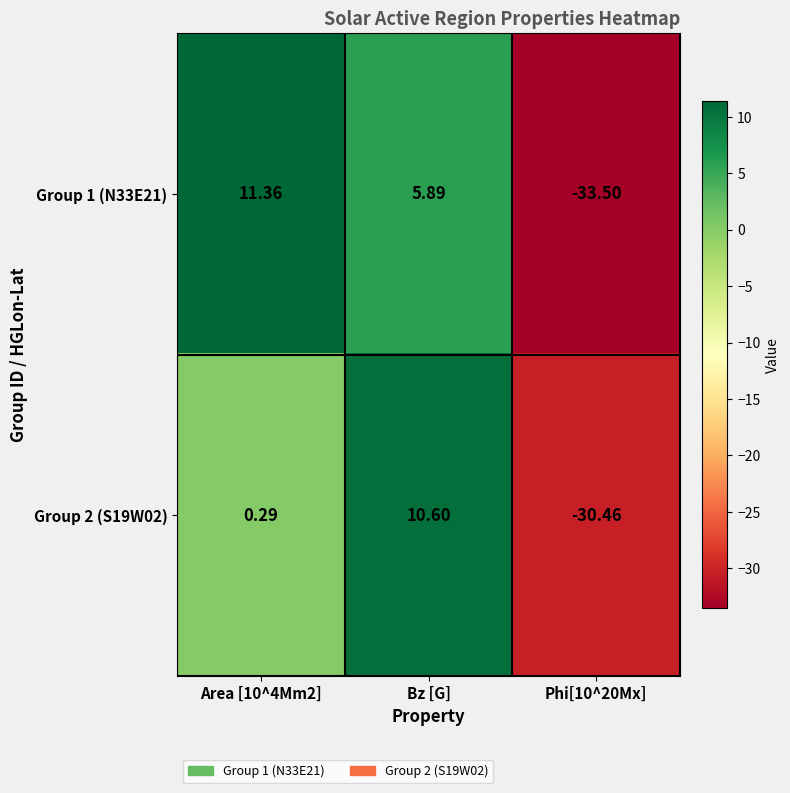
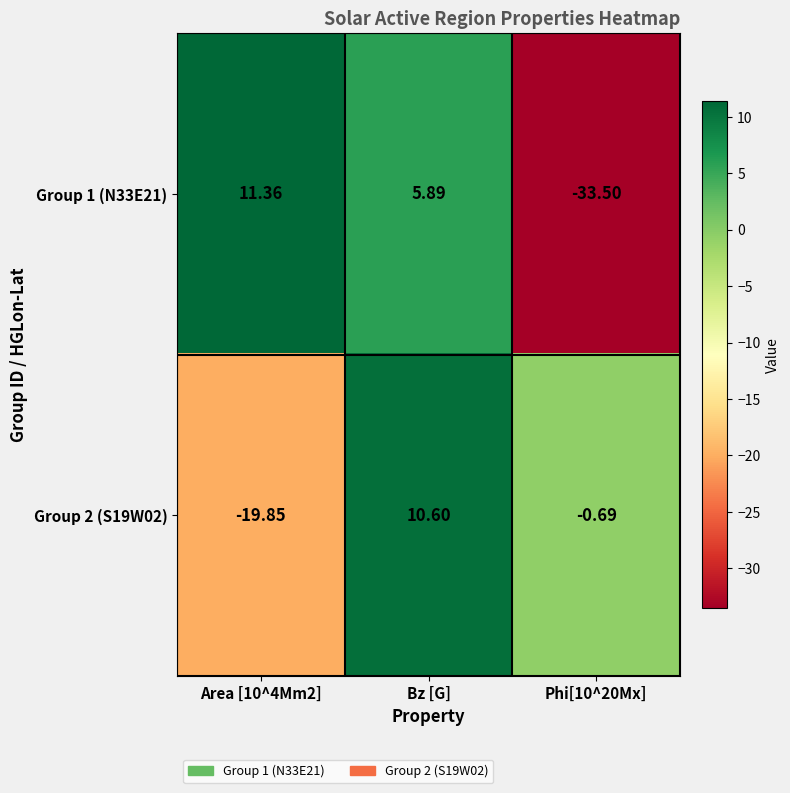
Group 2 (S19W02), Area [10^4Mm2]: 0.29 -> -19.85
Group 2 (S19W02), Phi[10^20Mx]: -30.46 -> -0.69
